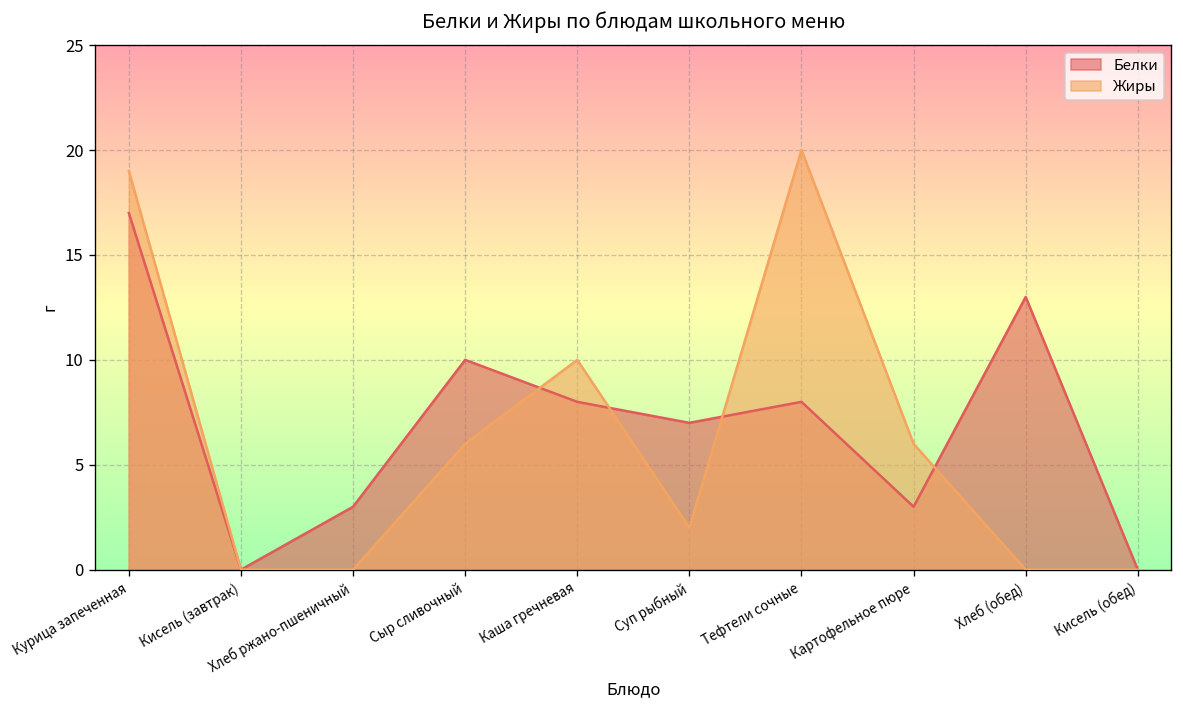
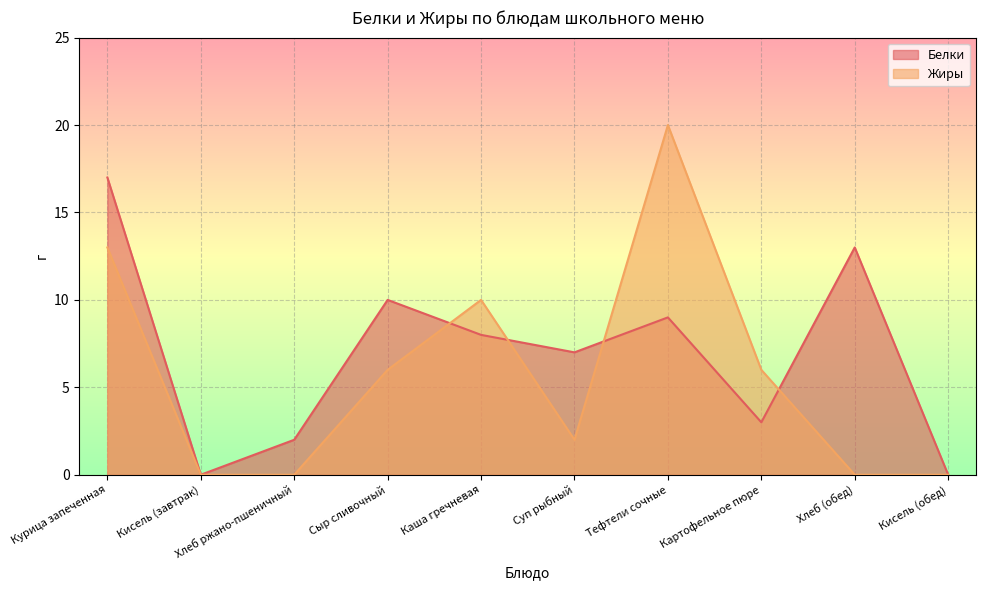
Жиры, Курица запеченная: 19 -> 13
Белки, Хлеб ржано-пшеничный: 3 -> 2
Белки, Тефтели сочные: 8 -> 9
